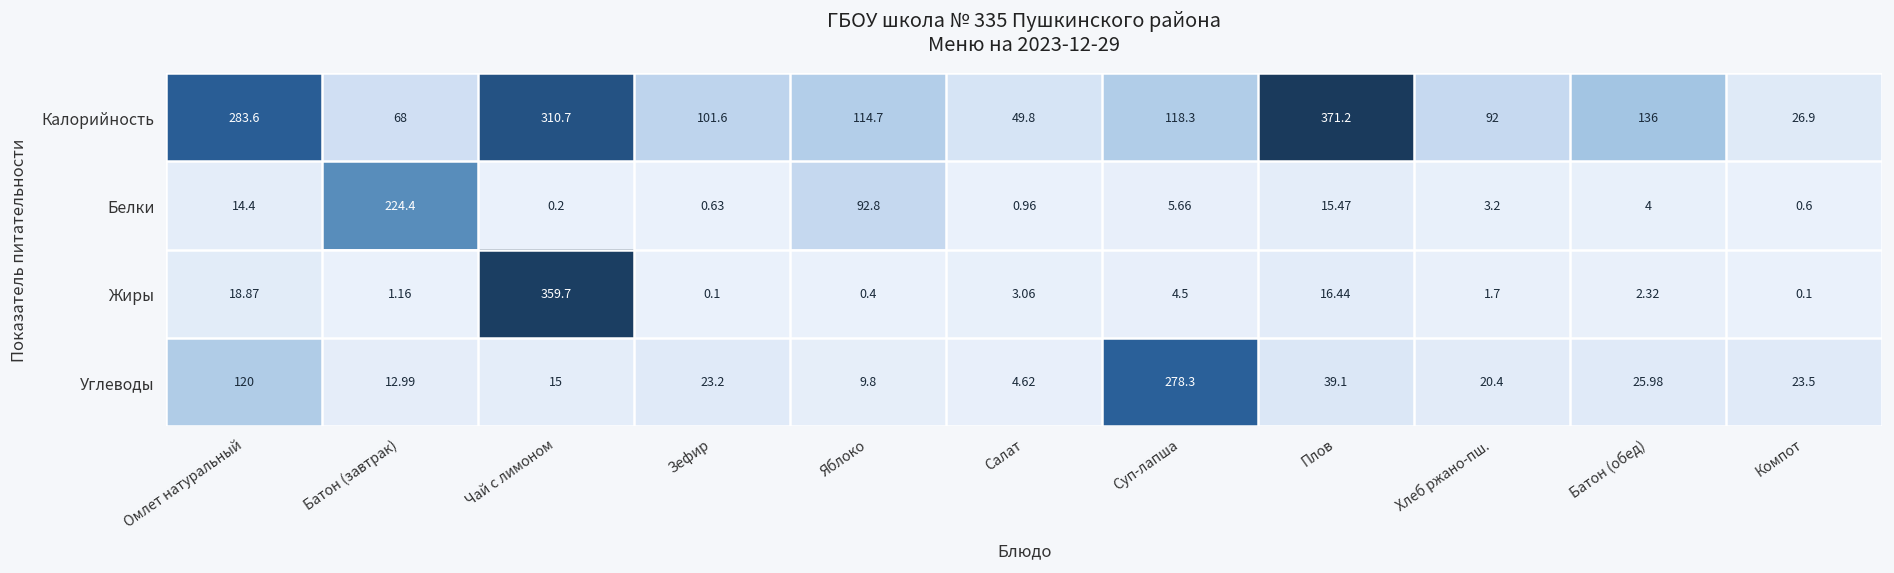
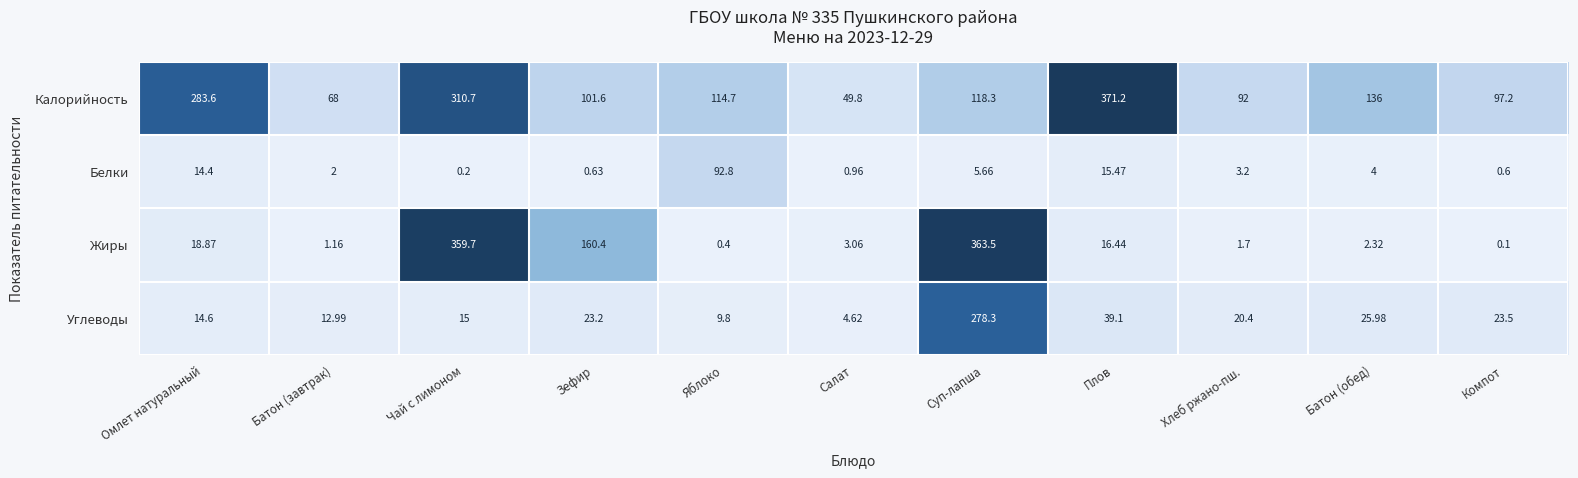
Калорийность, Компот: 26.9 -> 97.2
Белки, Батон (завтрак): 224.4 -> 2
Жиры, Зефир: 0.1 -> 160.4
Жиры, Суп-лапша: 4.5 -> 363.5
Углеводы, Омлет натуральный: 120 -> 14.6
